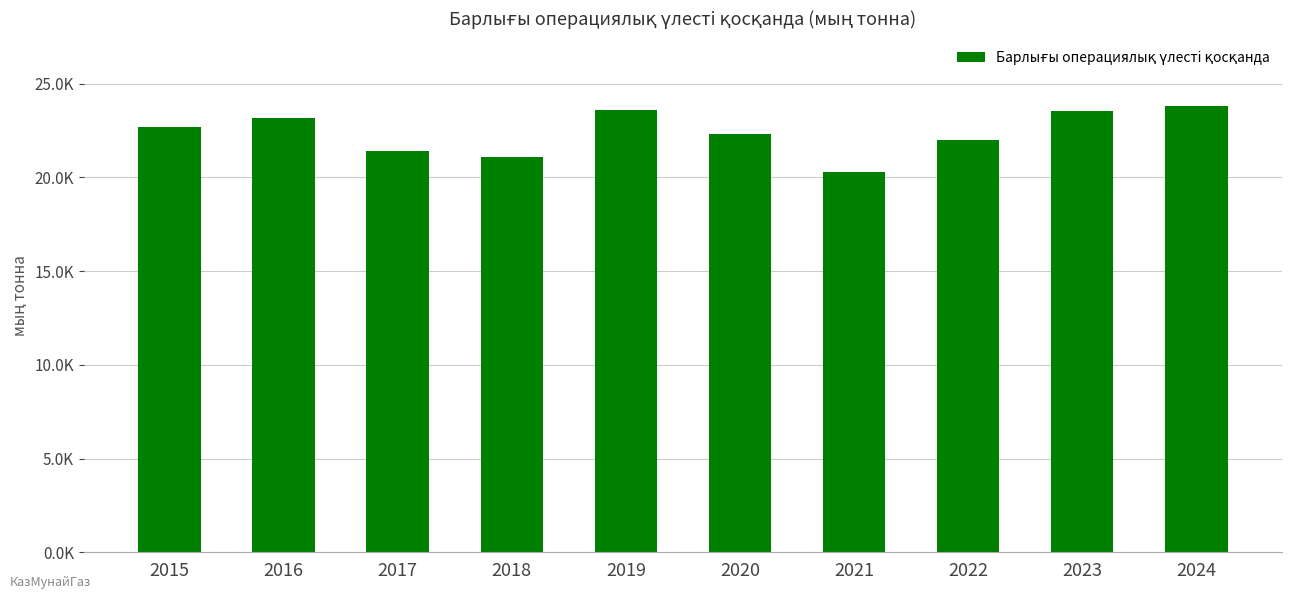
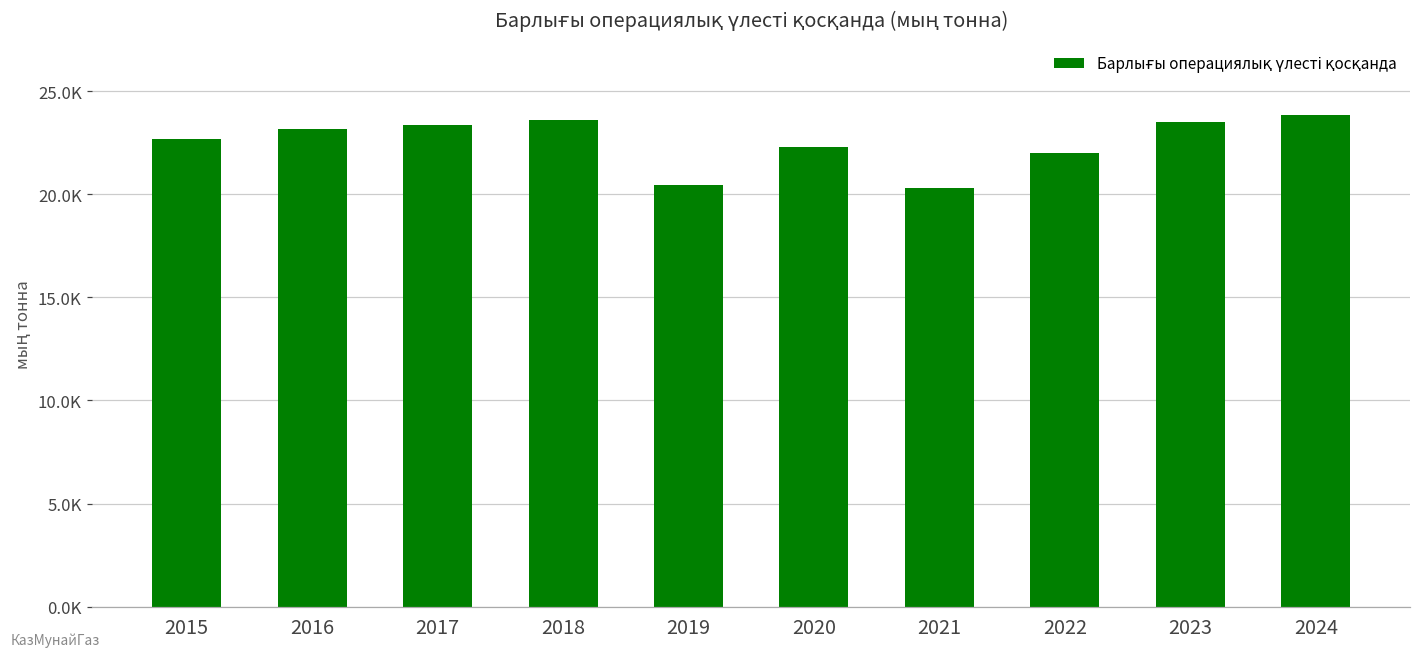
2017: 21400 -> 23400
2018: 21100 -> 23600
2019: 23600 -> 20400
